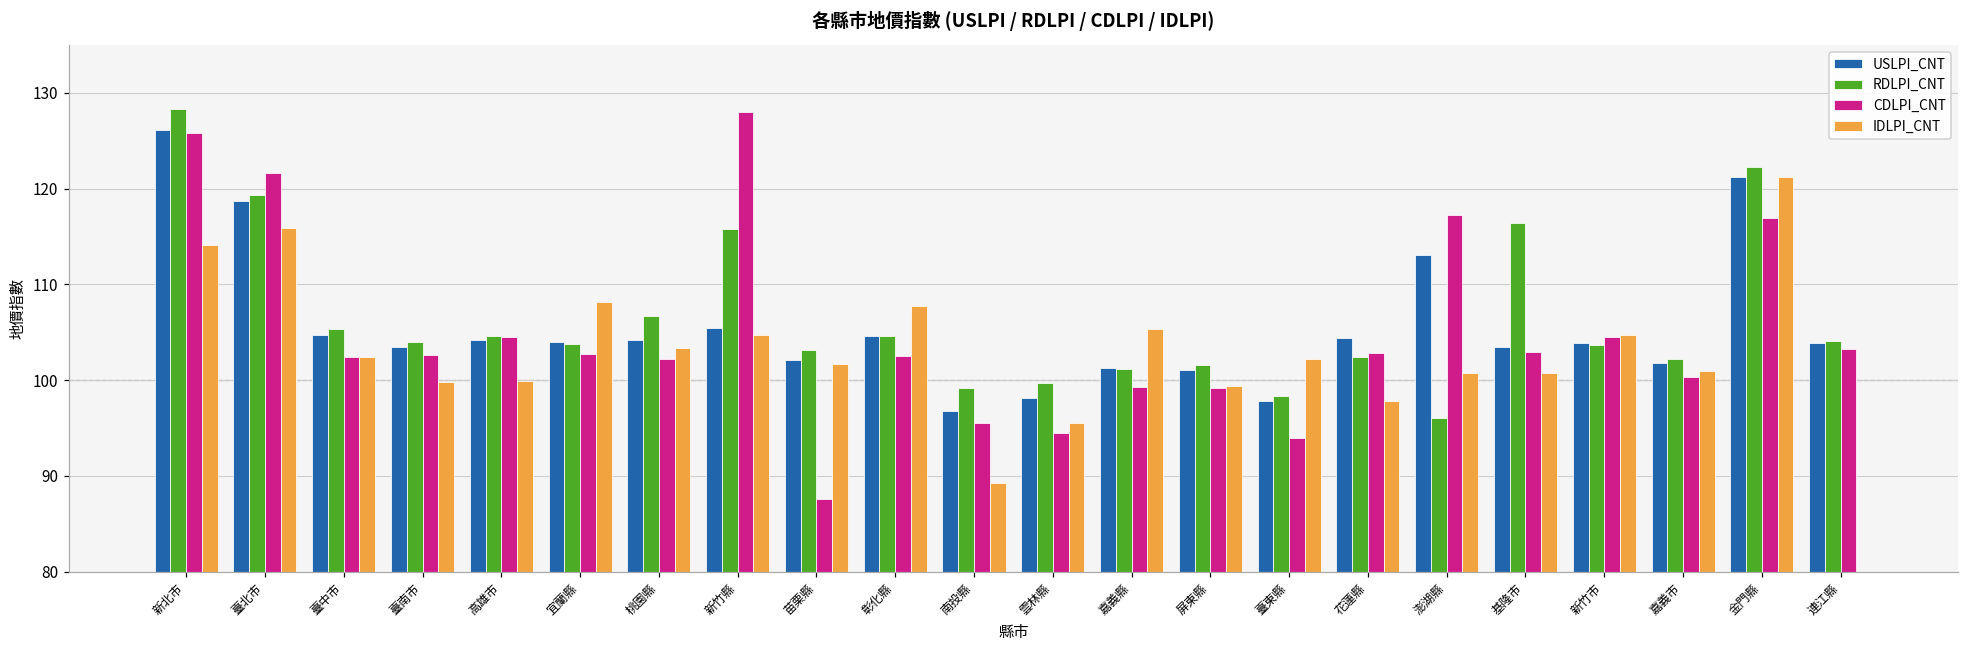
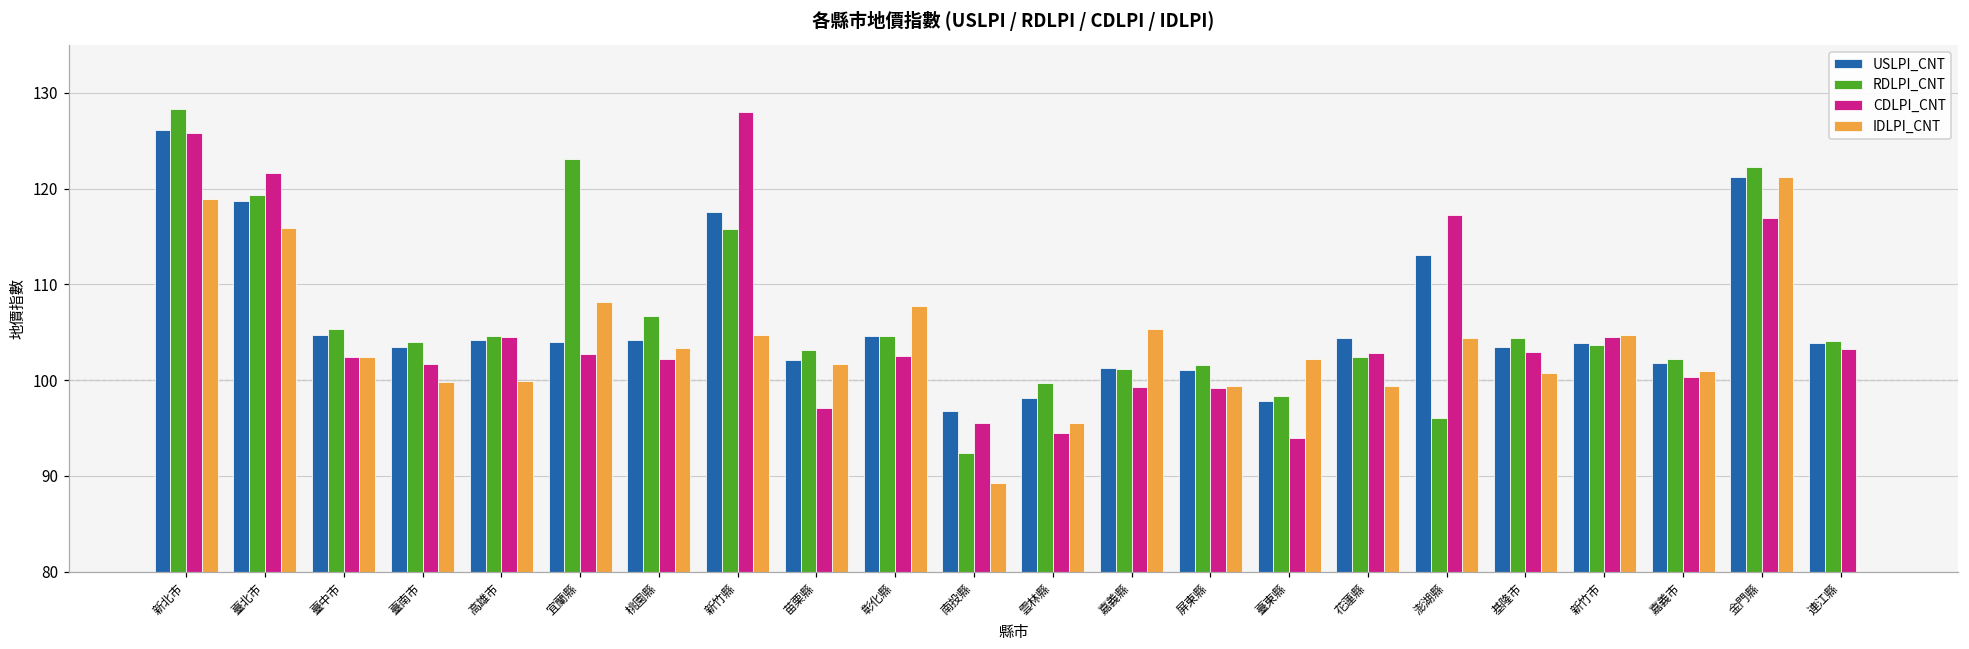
IDLPI_CNT, 新北市: 114 -> 119
CDLPI_CNT, 臺南市: 103 -> 102
RDLPI_CNT, 宜蘭縣: 104 -> 123
USLPI_CNT, 新竹縣: 105 -> 118
CDLPI_CNT, 苗栗縣: 88 -> 97
RDLPI_CNT, 南投縣: 99 -> 92
IDLPI_CNT, 花蓮縣: 98 -> 99
IDLPI_CNT, 澎湖縣: 101 -> 104
RDLPI_CNT, 基隆市: 116 -> 104
